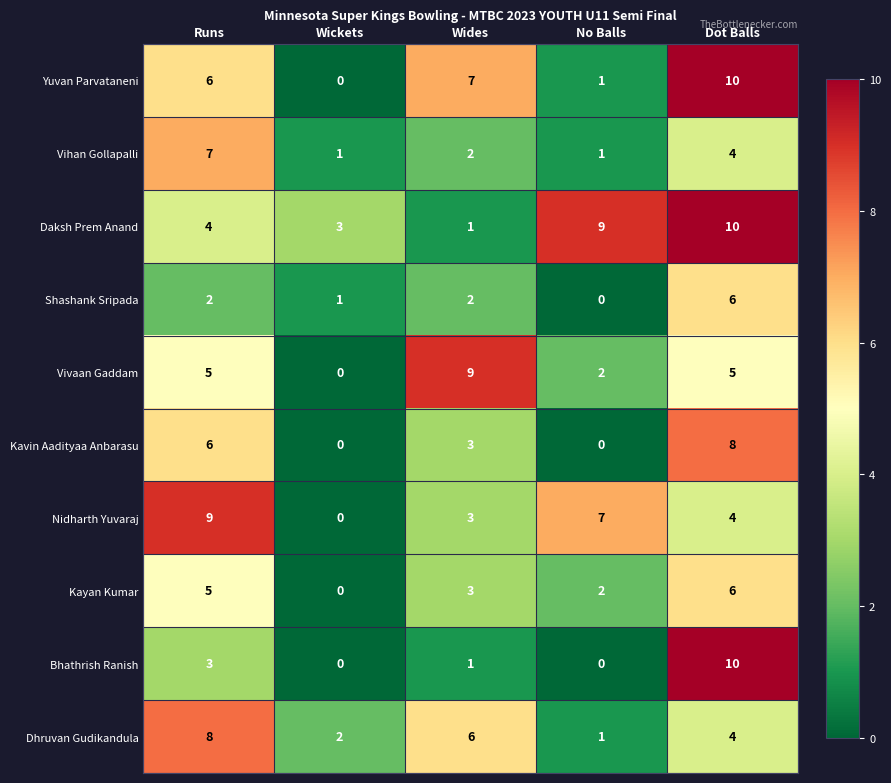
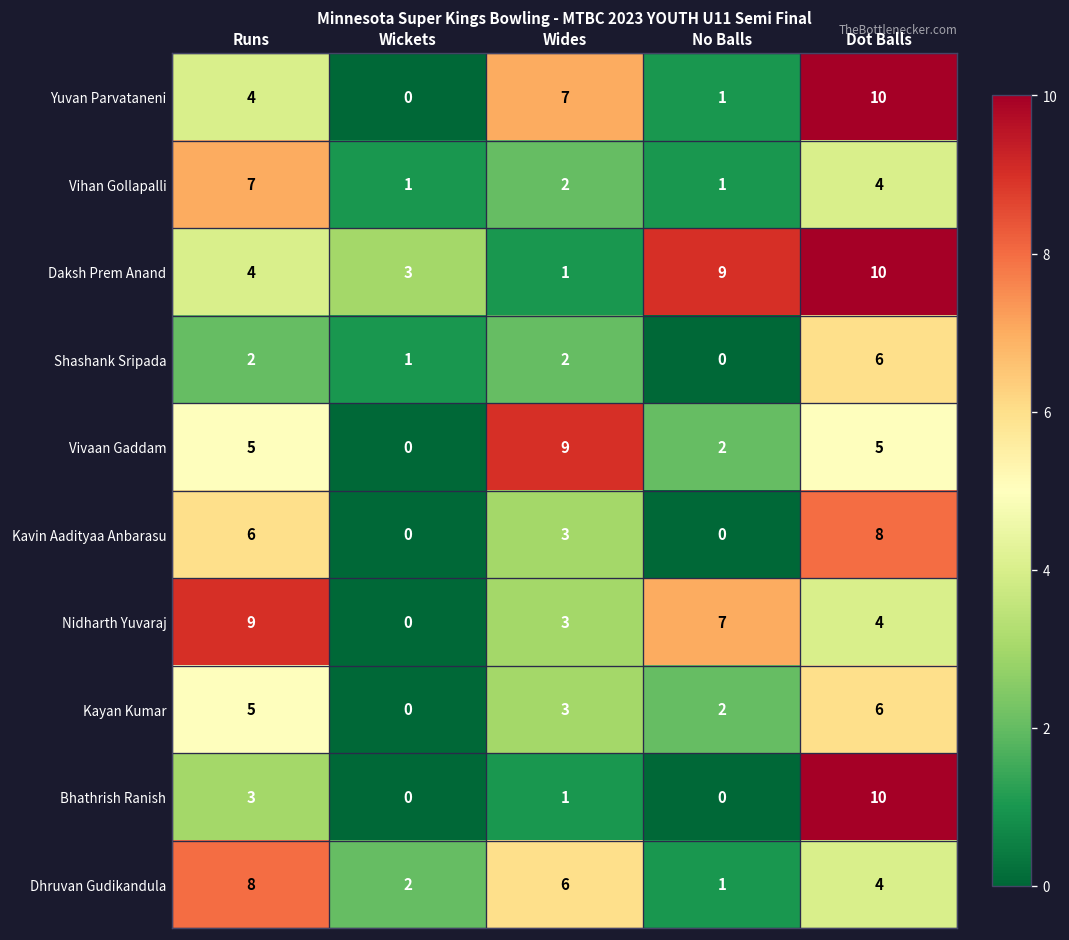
Yuvan Parvataneni, Runs: 6 -> 4
